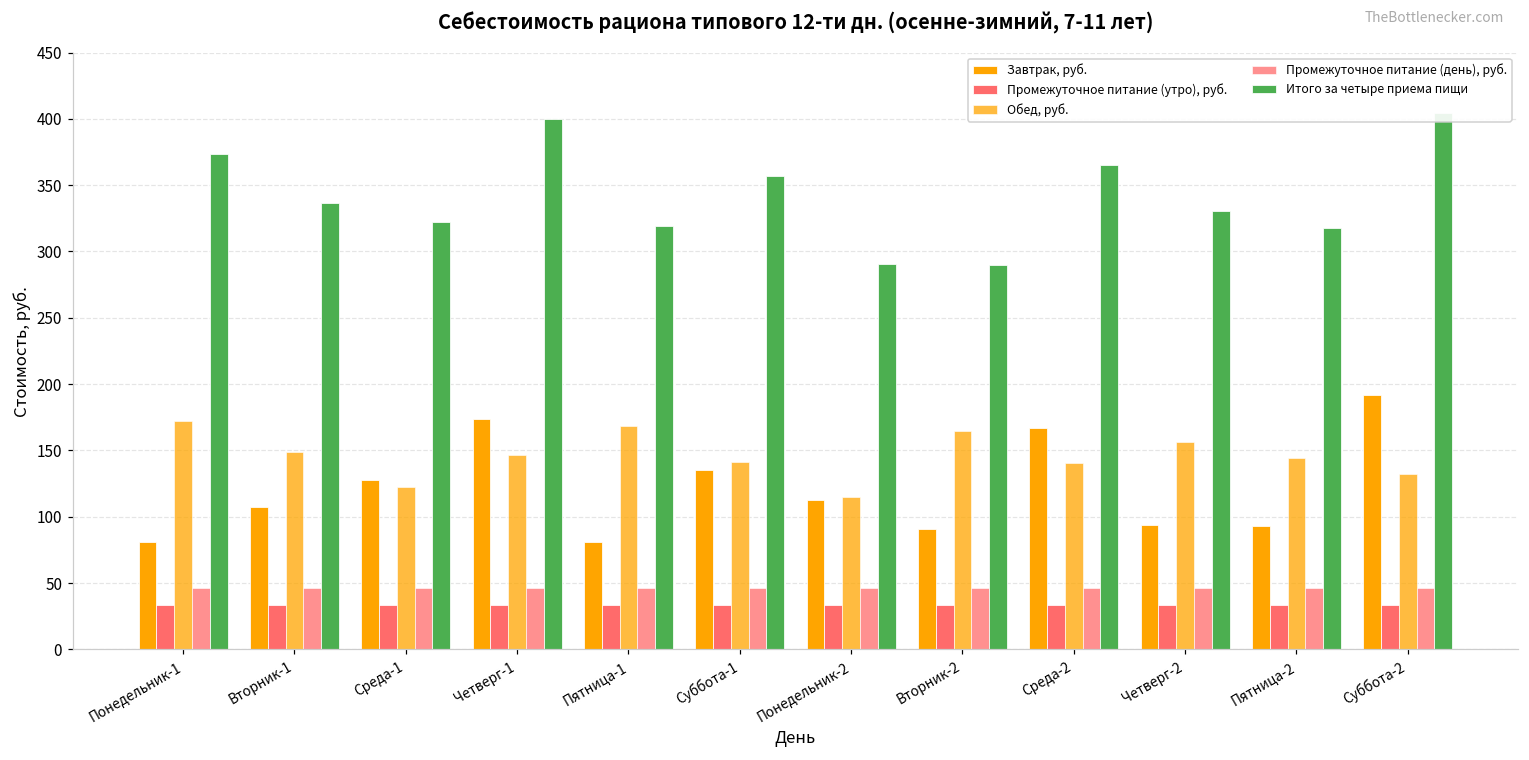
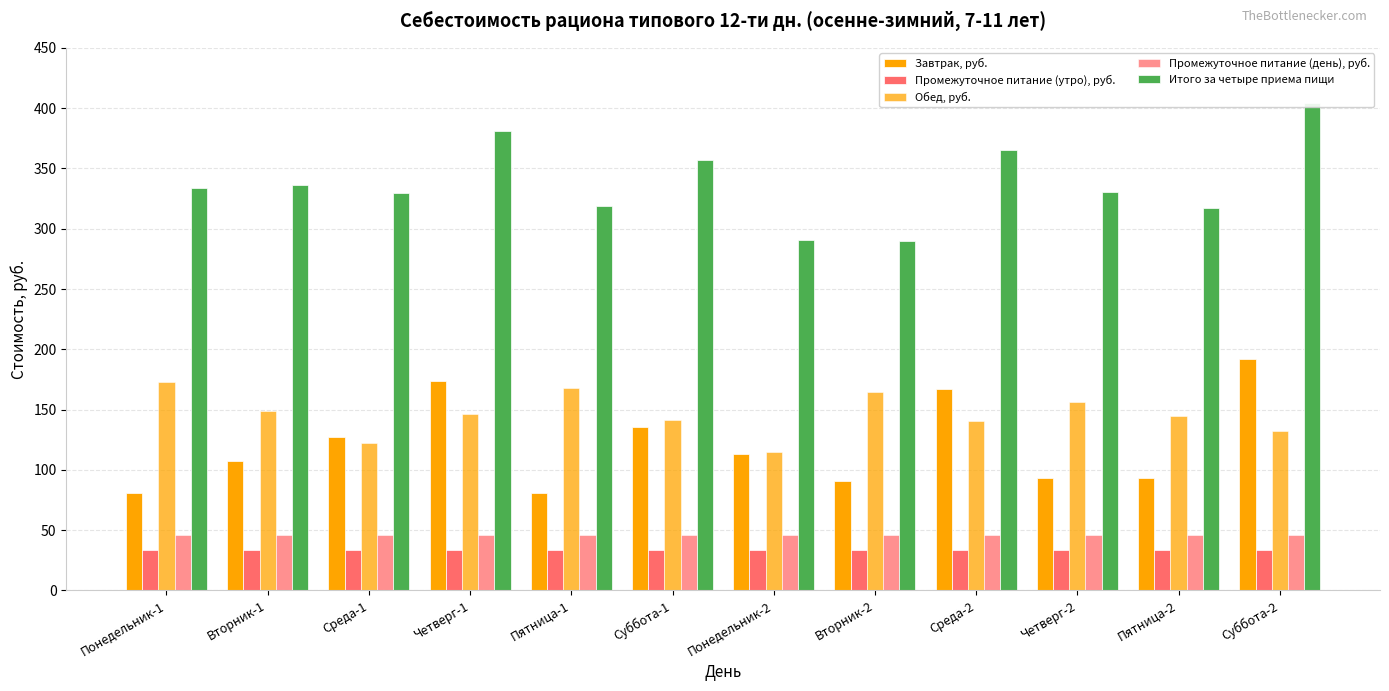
Итого за четыре приема пищи, Понедельник-1: 373 -> 334
Итого за четыре приема пищи, Среда-1: 322 -> 330
Итого за четыре приема пищи, Четверг-1: 400 -> 381
